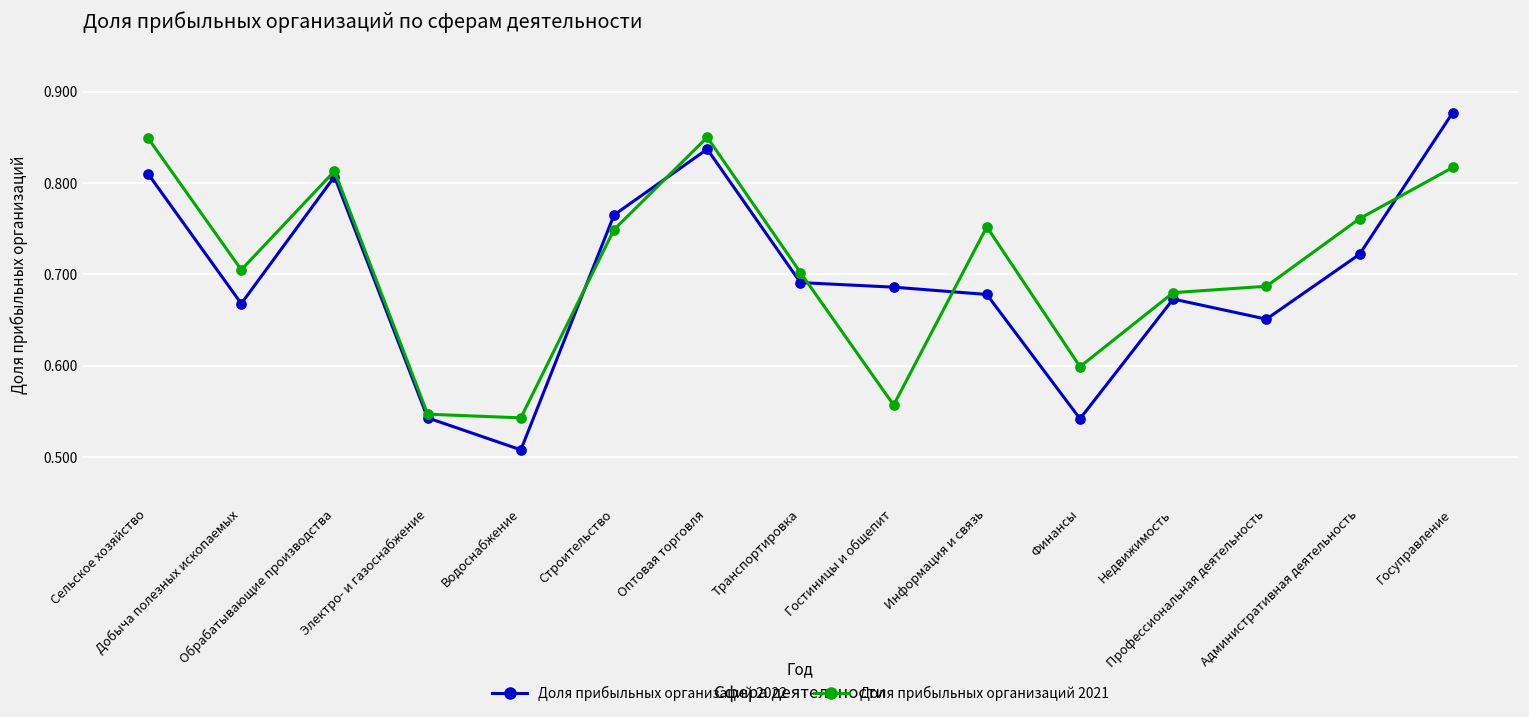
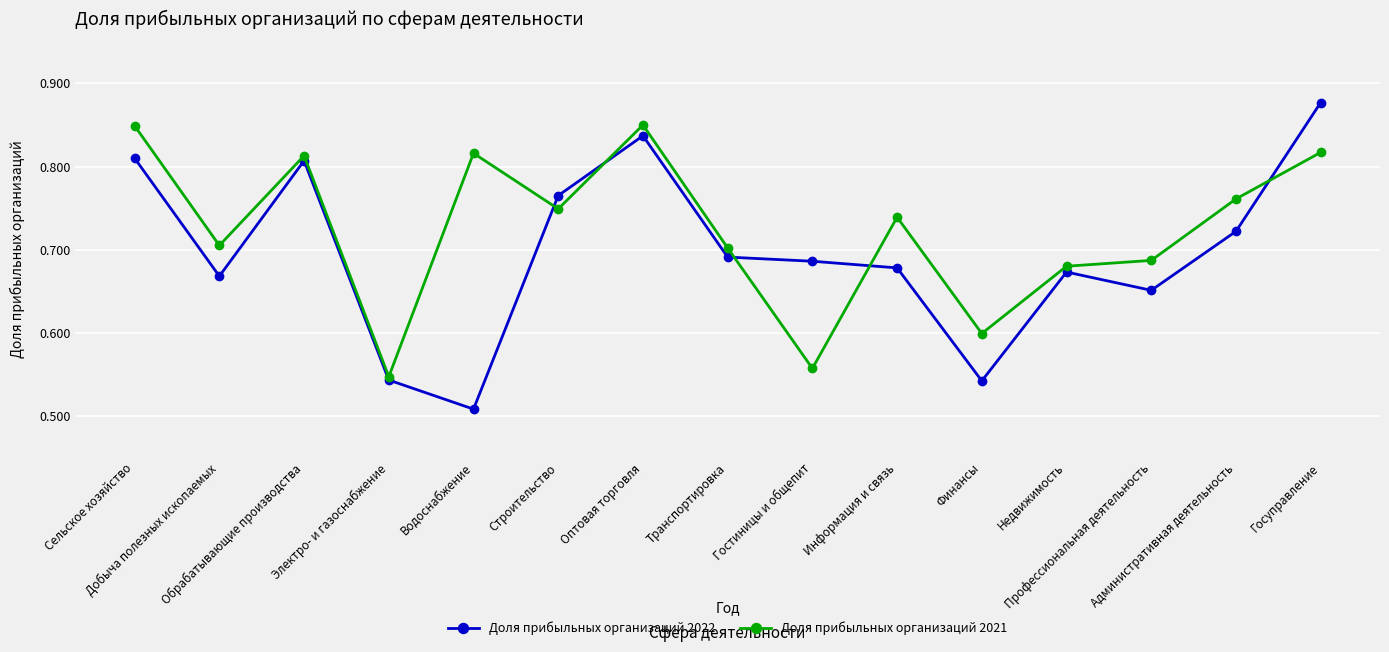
Доля прибыльных организаций 2021, Водоснабжение: 0.54 -> 0.82
Доля прибыльных организаций 2021, Информация и связь: 0.75 -> 0.74
